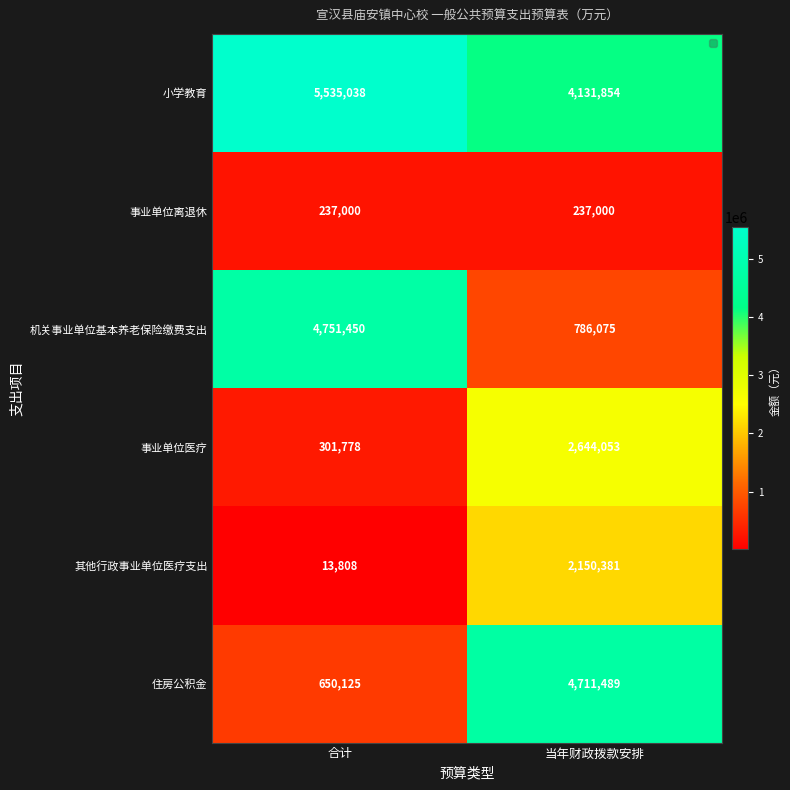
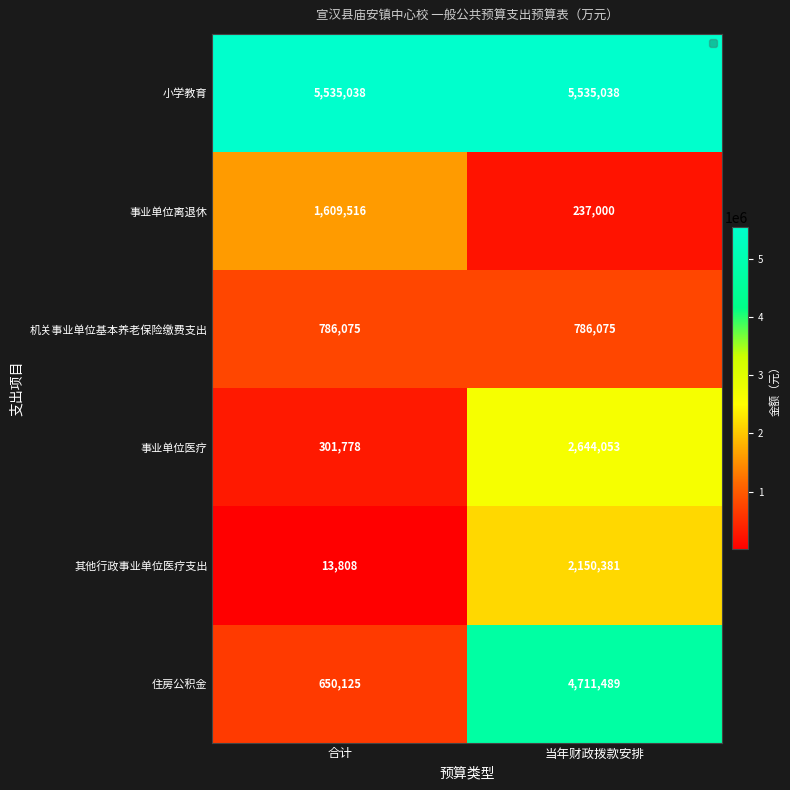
小学教育, 当年财政拨款安排: 4,131,854 -> 5,535,038
事业单位离退休, 合计: 237,000 -> 1,609,516
机关事业单位基本养老保险缴费支出, 合计: 4,751,450 -> 786,075
